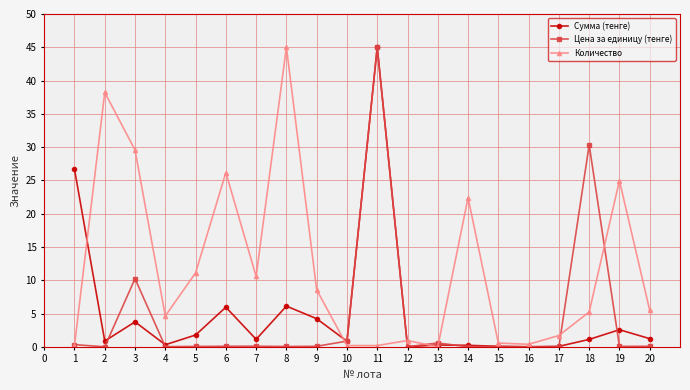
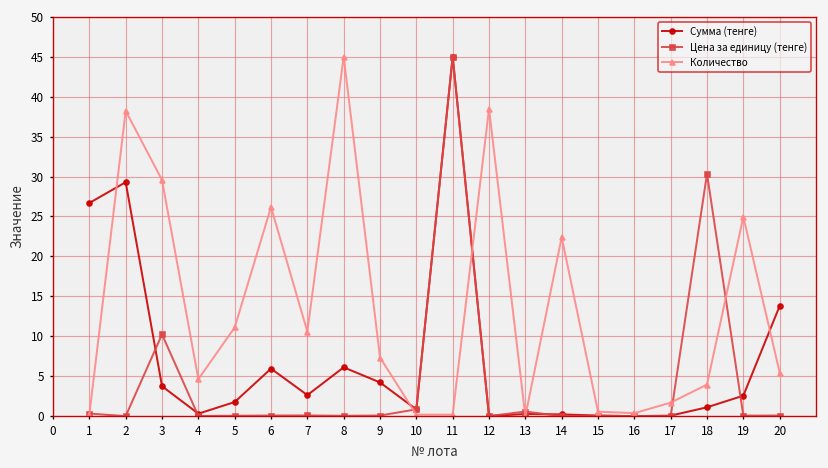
Сумма (тенге), 2: 1 -> 29
Сумма (тенге), 7: 1 -> 3
Количество, 9: 9 -> 7
Количество, 12: 1 -> 38
Количество, 18: 5 -> 4
Сумма (тенге), 20: 1 -> 14
